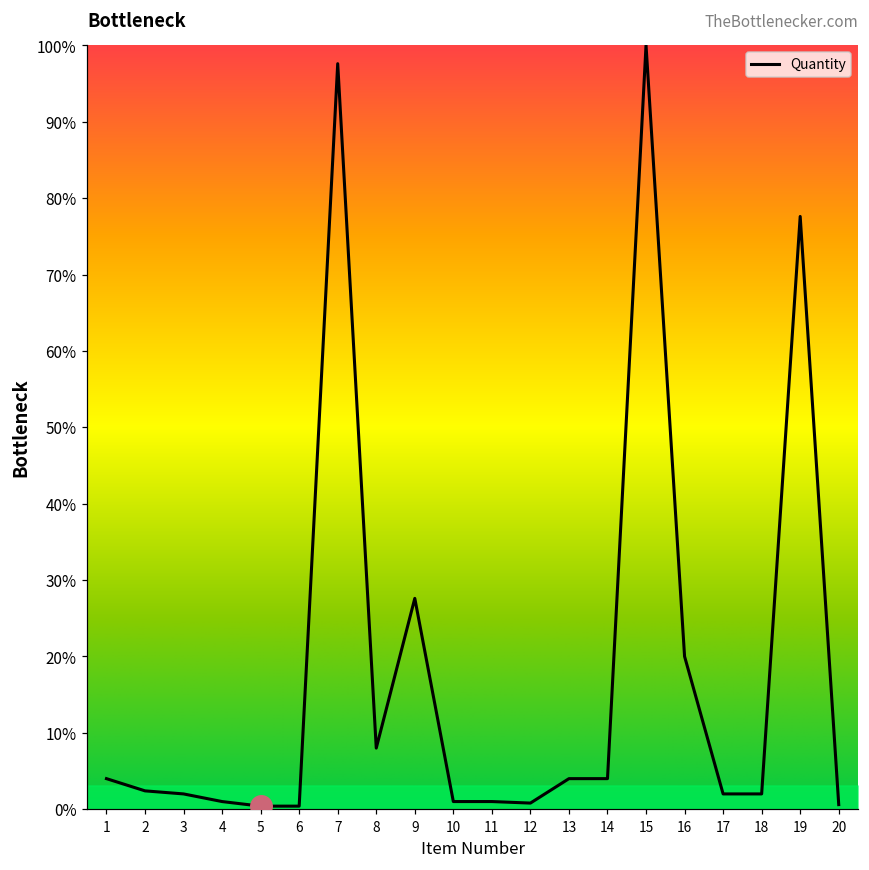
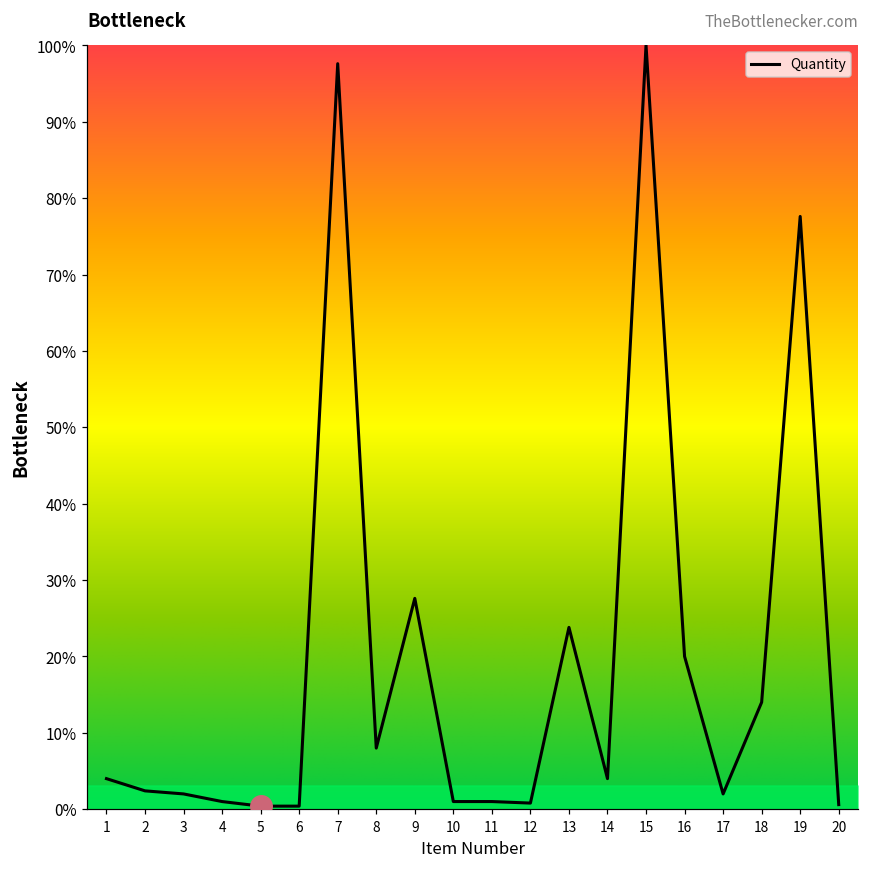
Quantity, 13: 4% -> 24%
Quantity, 18: 2% -> 14%
